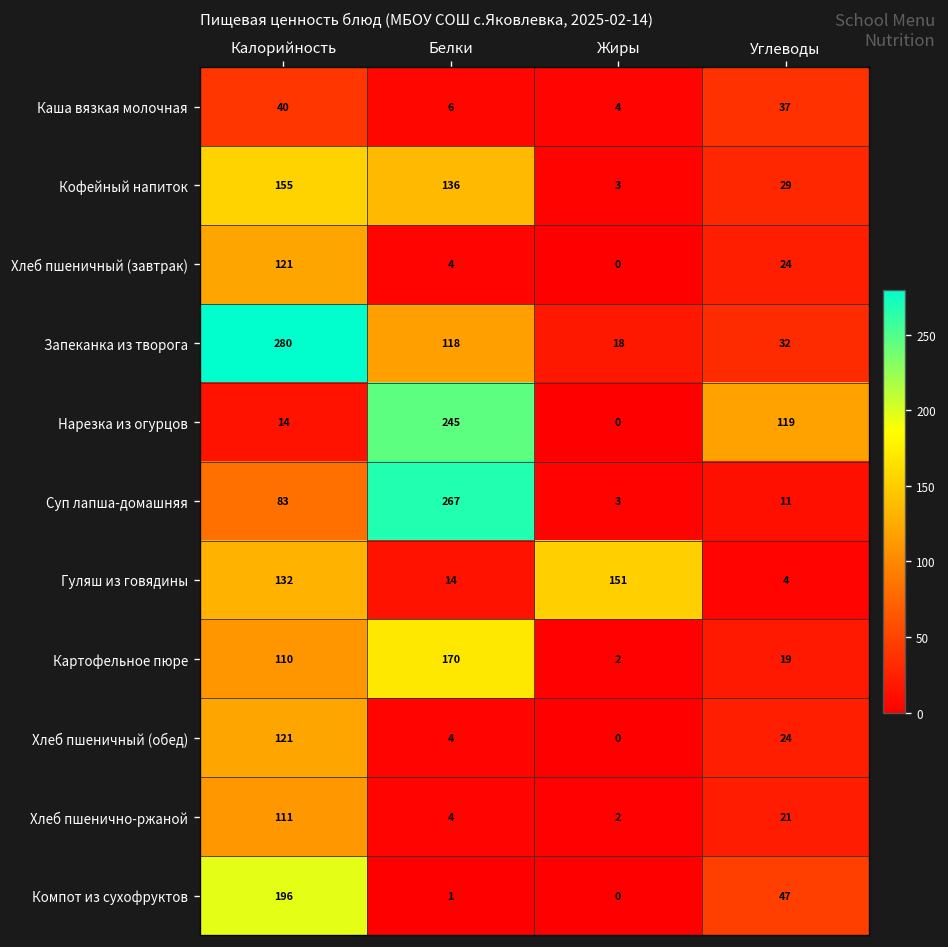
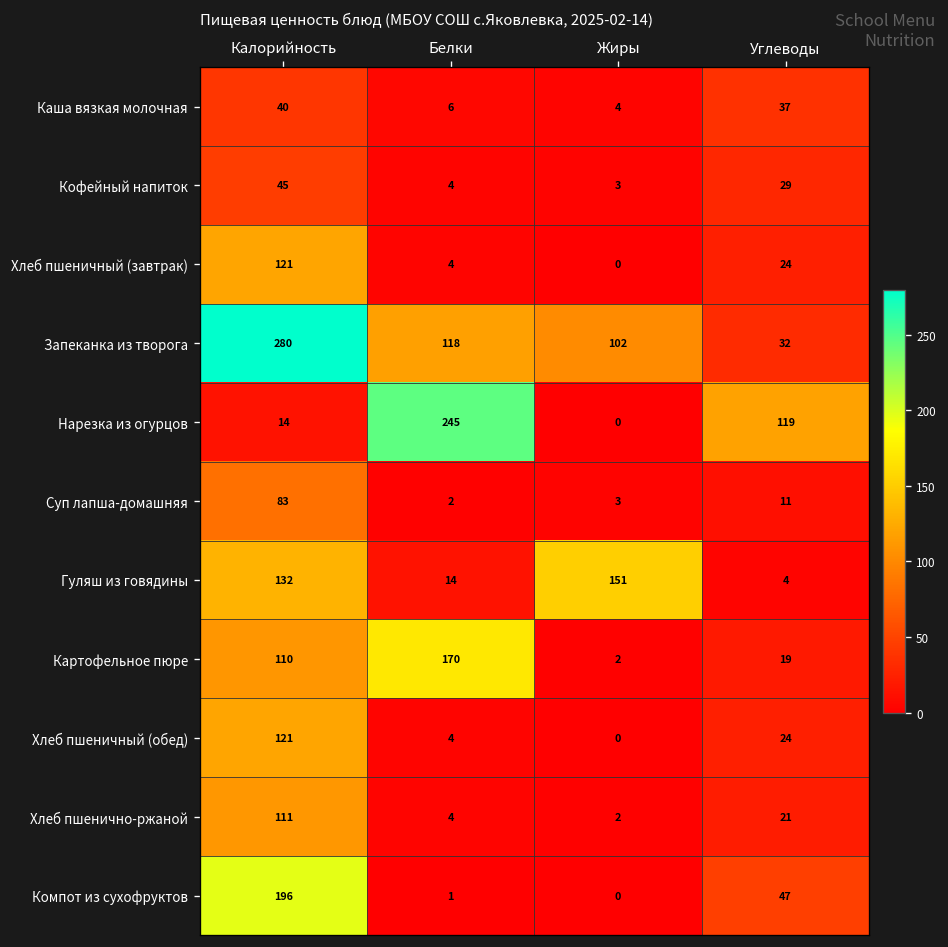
Кофейный напиток, Калорийность: 155 -> 45
Кофейный напиток, Белки: 136 -> 4
Запеканка из творога, Жиры: 18 -> 102
Суп лапша-домашняя, Белки: 267 -> 2
